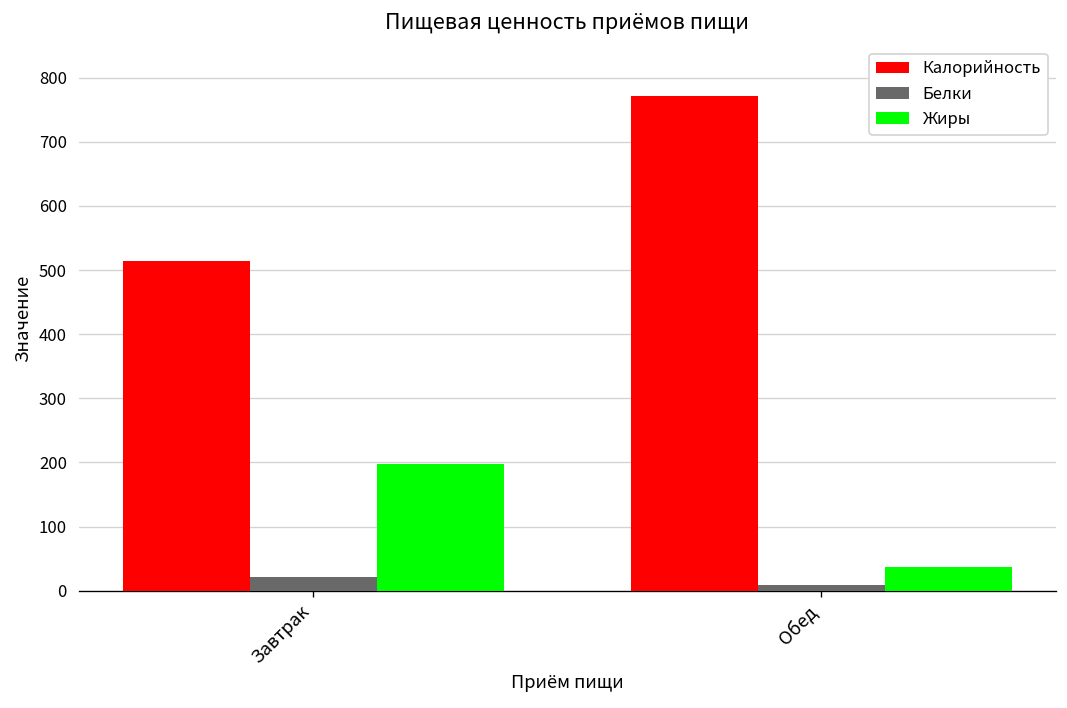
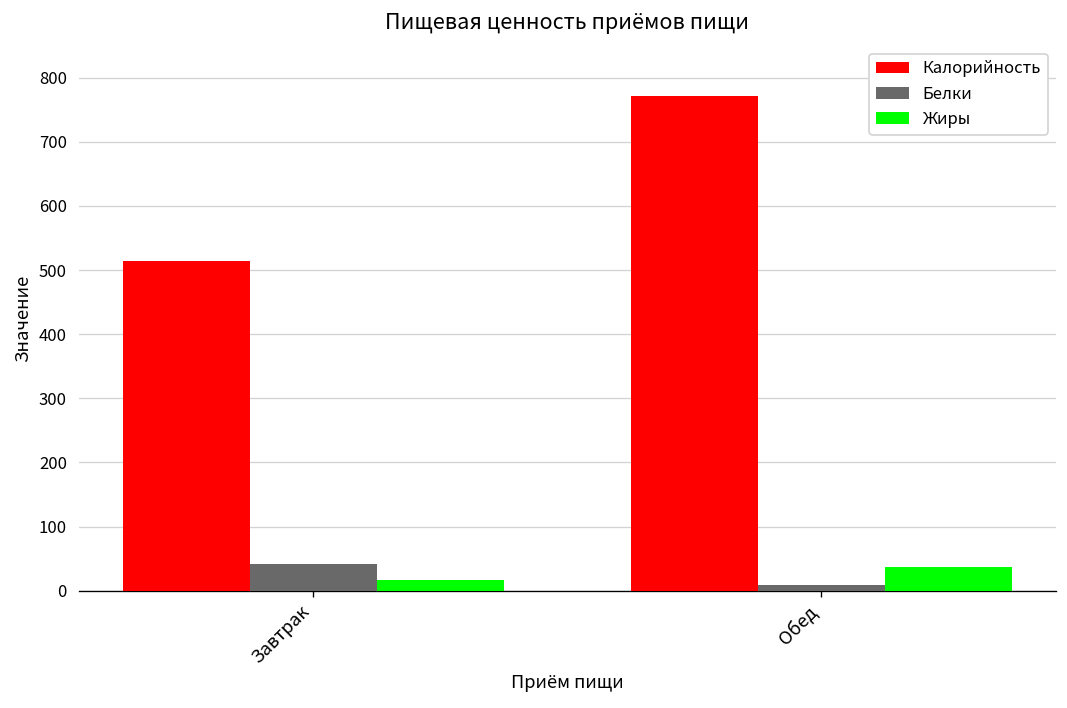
Белки, Завтрак: 20 -> 40
Жиры, Завтрак: 200 -> 20
